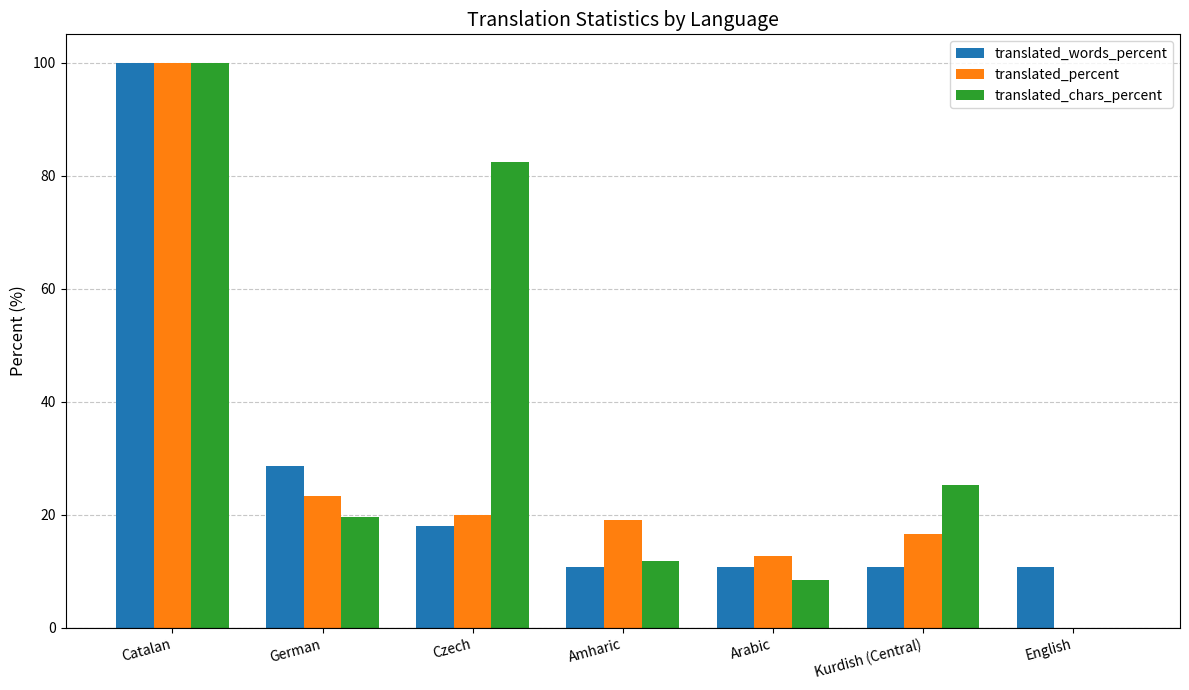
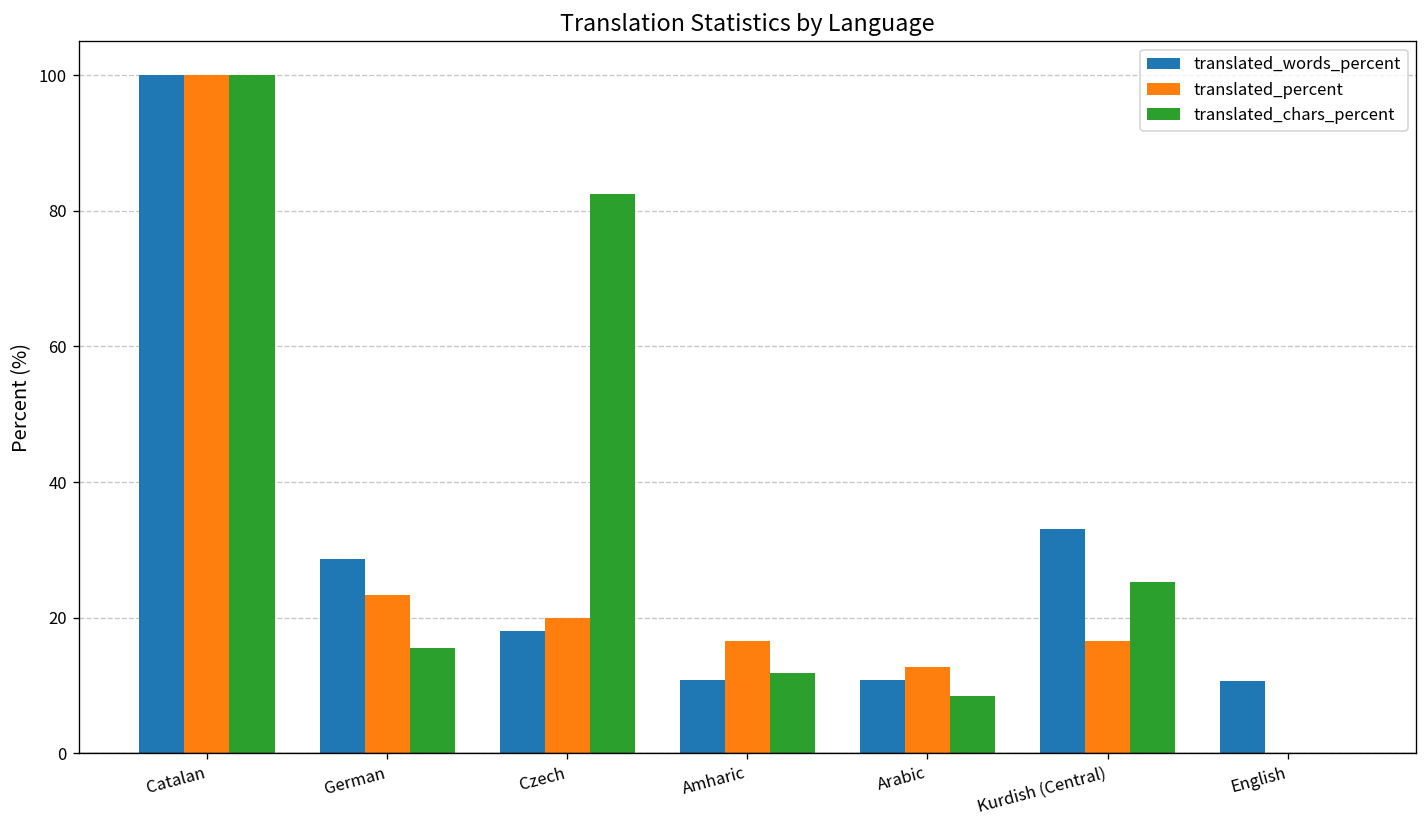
translated_chars_percent, German: 20 -> 16
translated_percent, Amharic: 19 -> 17
translated_words_percent, Kurdish (Central): 11 -> 33
